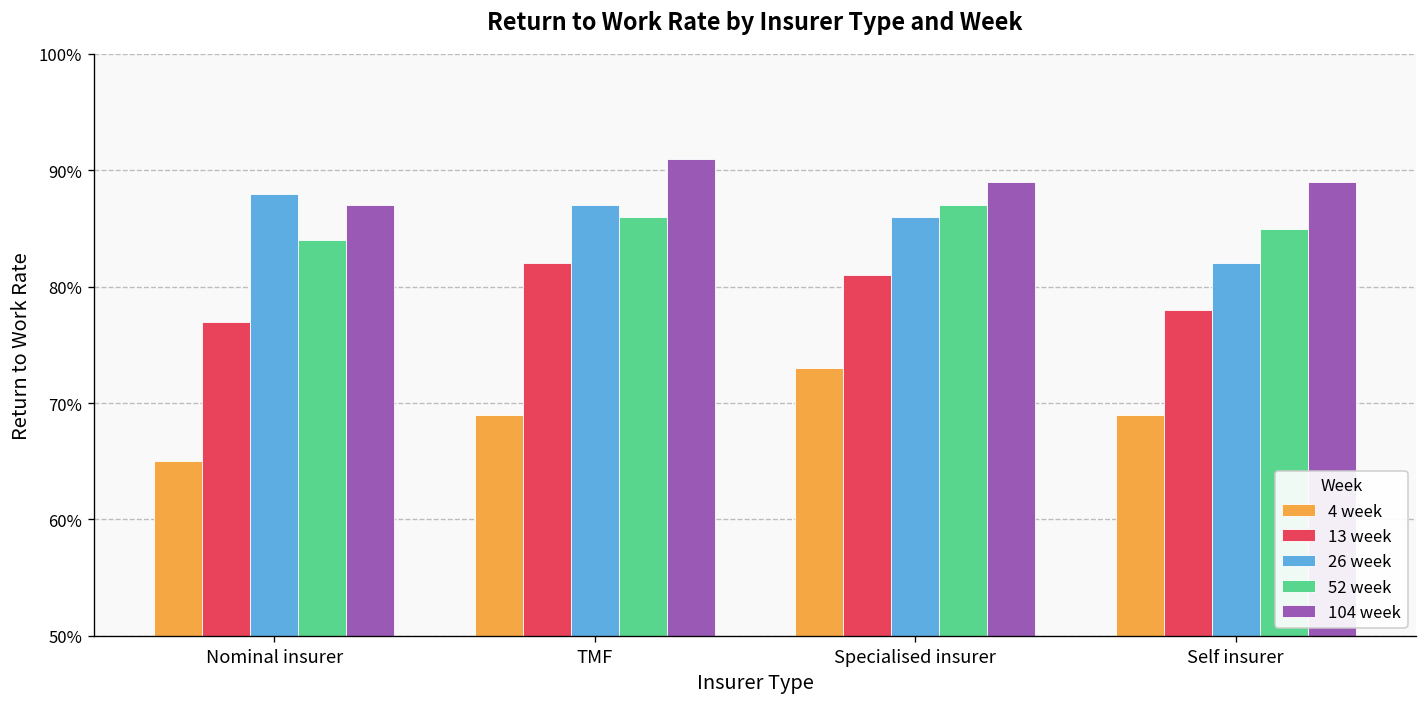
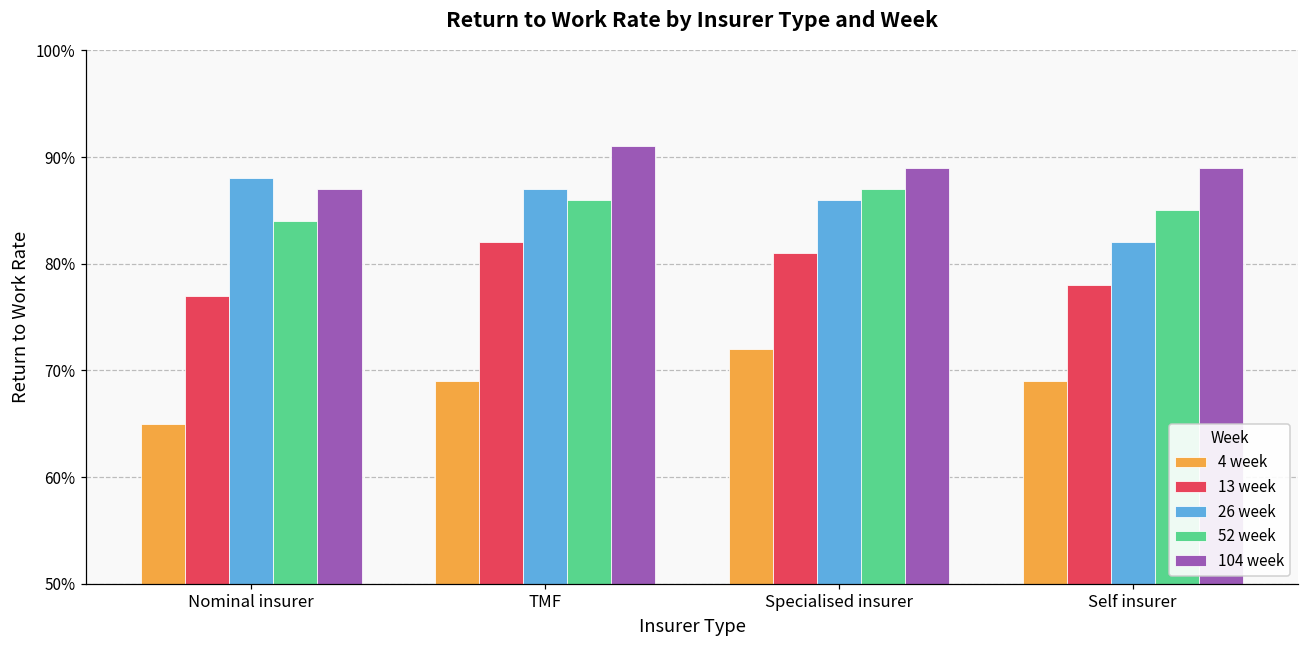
4 week, Specialised insurer: 73% -> 72%
